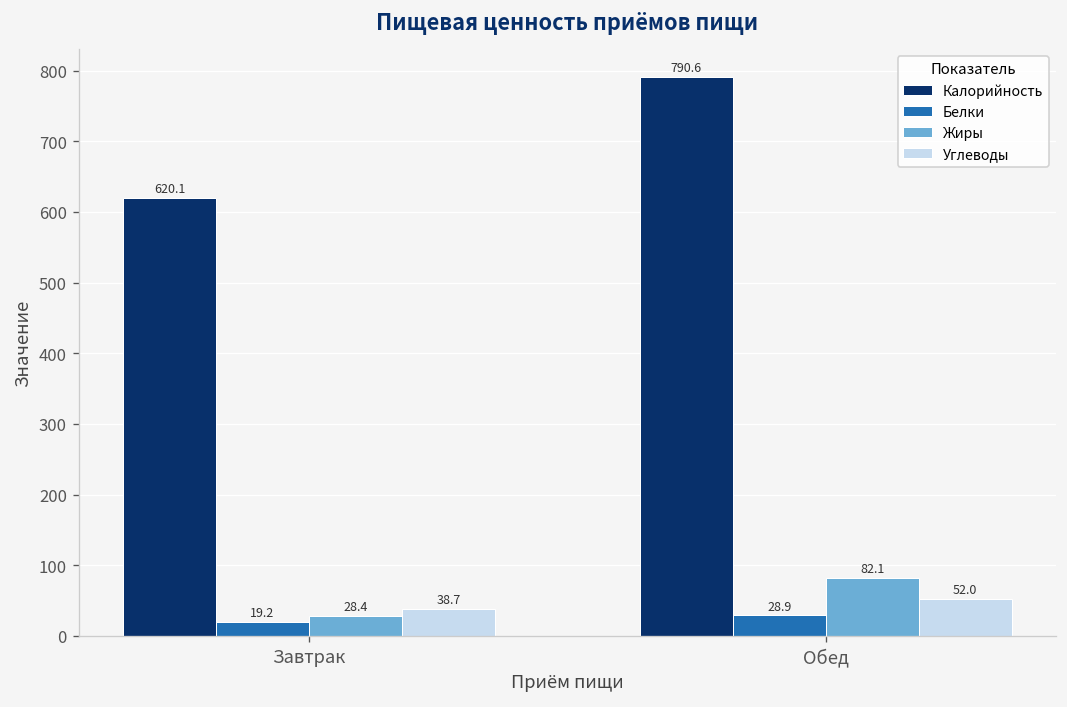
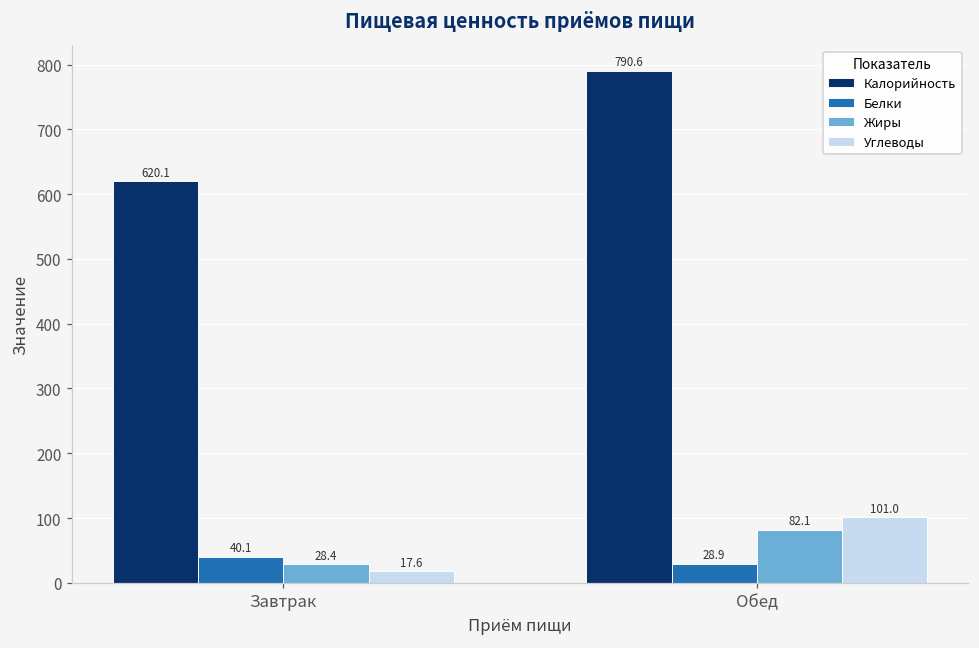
Белки, Завтрак: 19.2 -> 40.1
Углеводы, Завтрак: 38.7 -> 17.6
Углеводы, Обед: 52.0 -> 101.0
